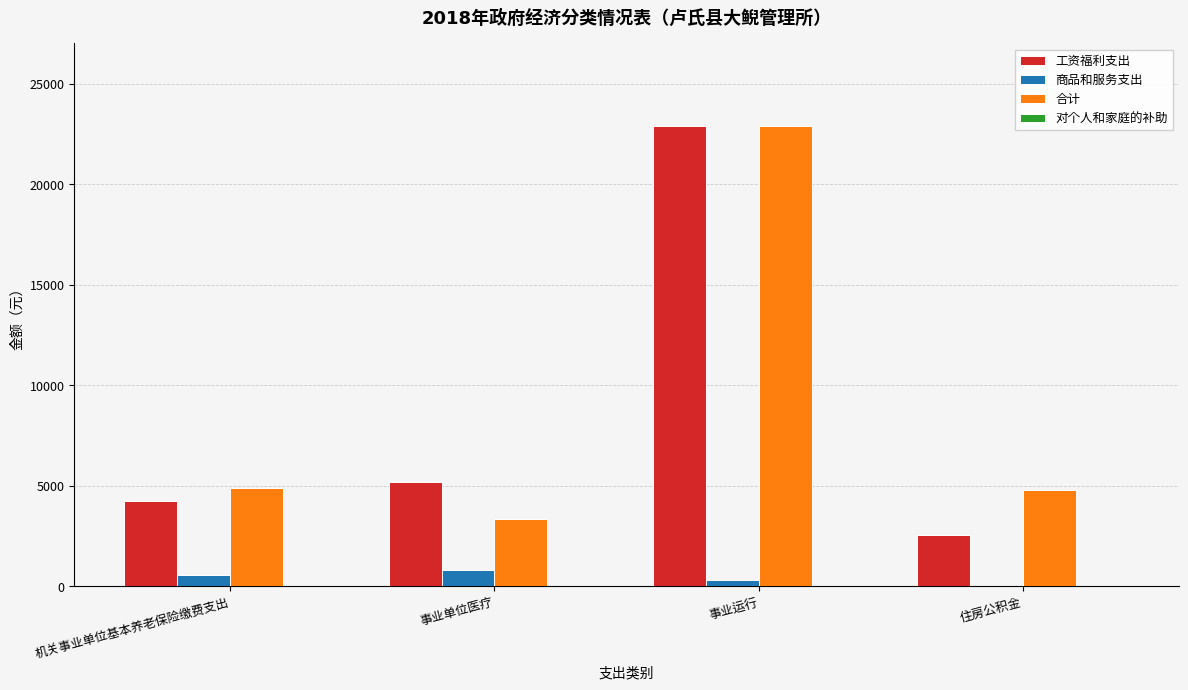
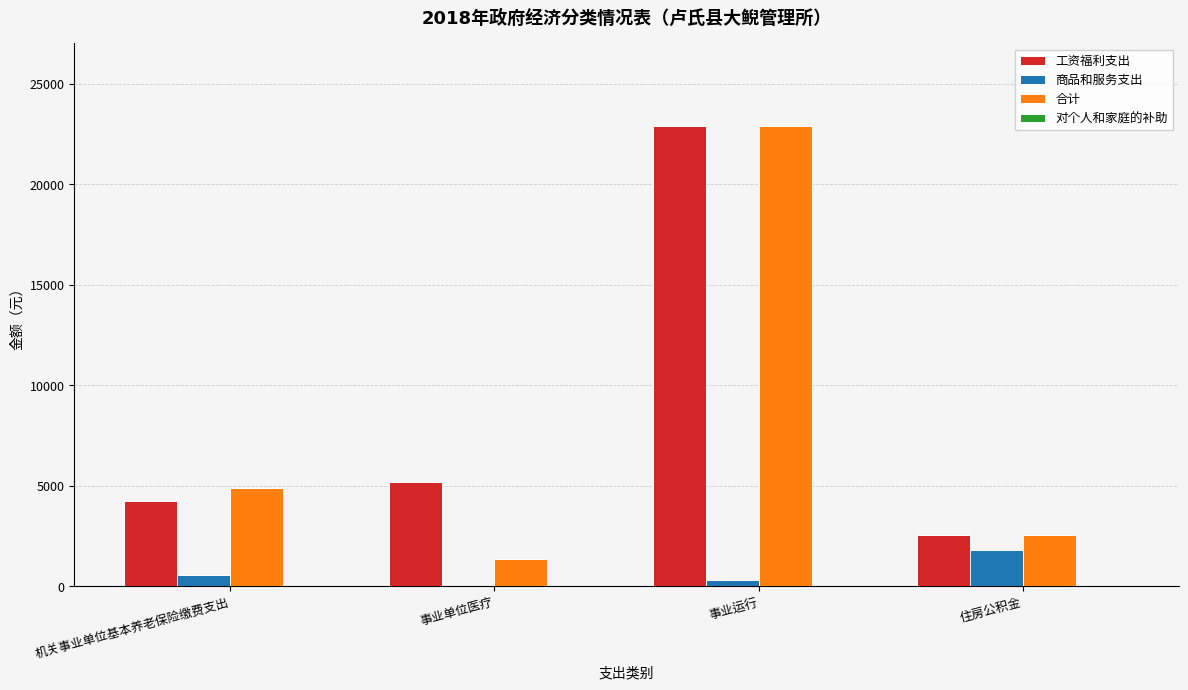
商品和服务支出, 事业单位医疗: 800 -> 0
合计, 事业单位医疗: 3300 -> 1400
商品和服务支出, 住房公积金: 0 -> 1800
合计, 住房公积金: 4800 -> 2500
